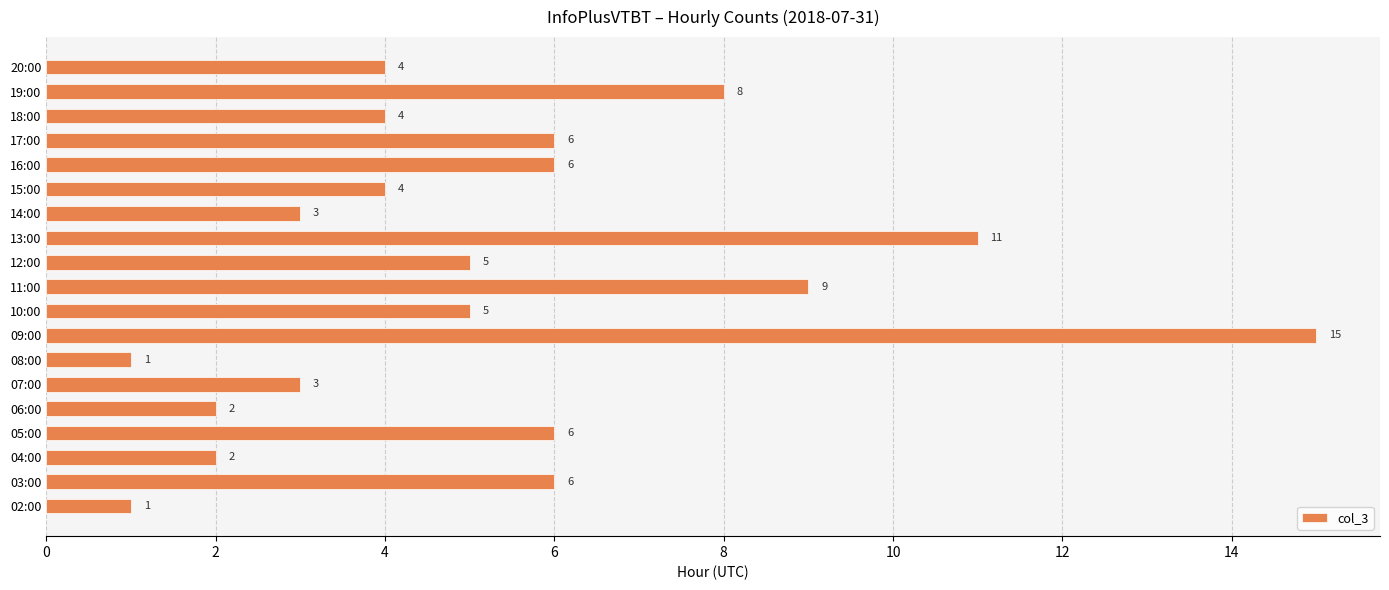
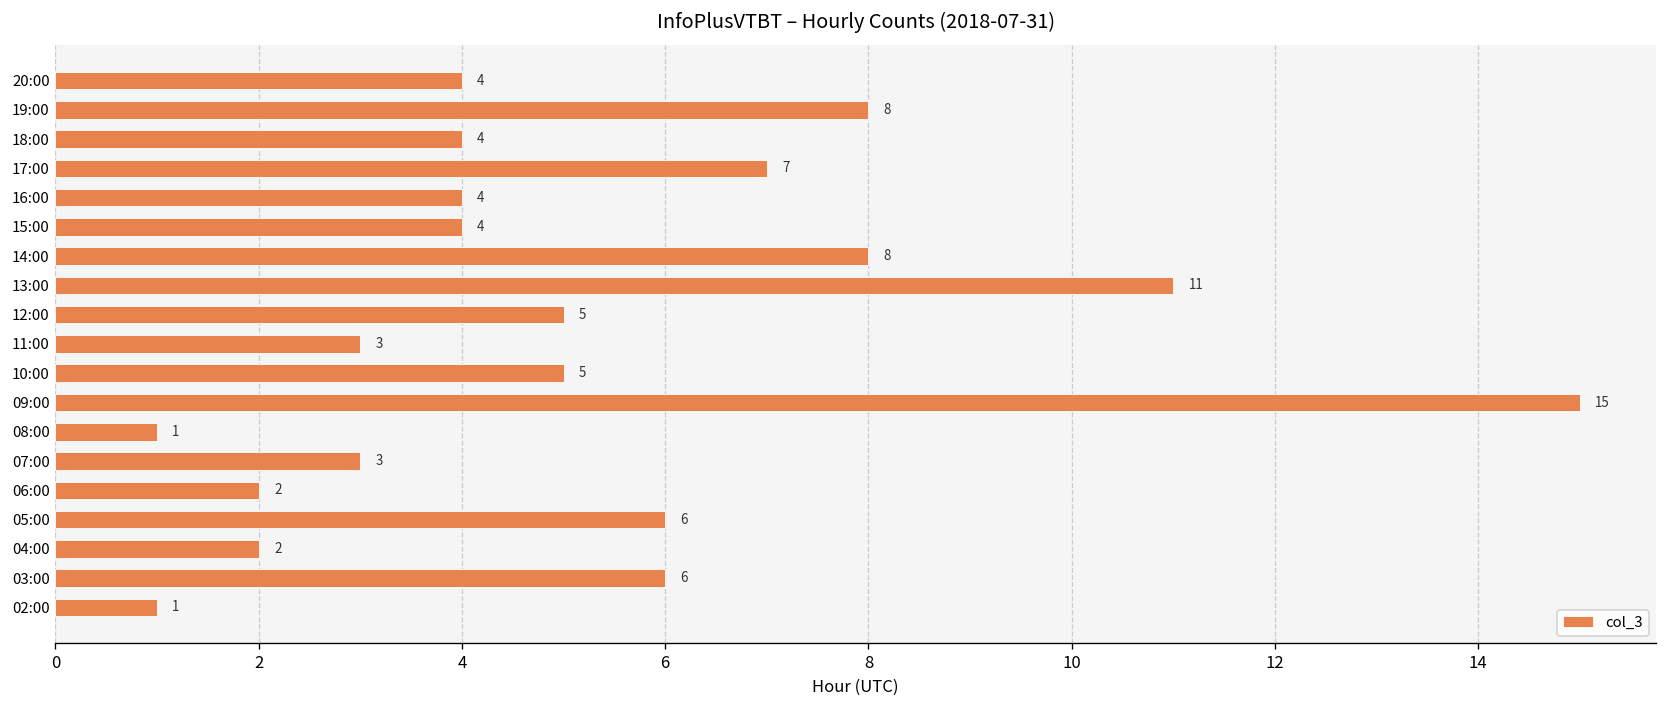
17:00: 6 -> 7
16:00: 6 -> 4
14:00: 3 -> 8
11:00: 9 -> 3
